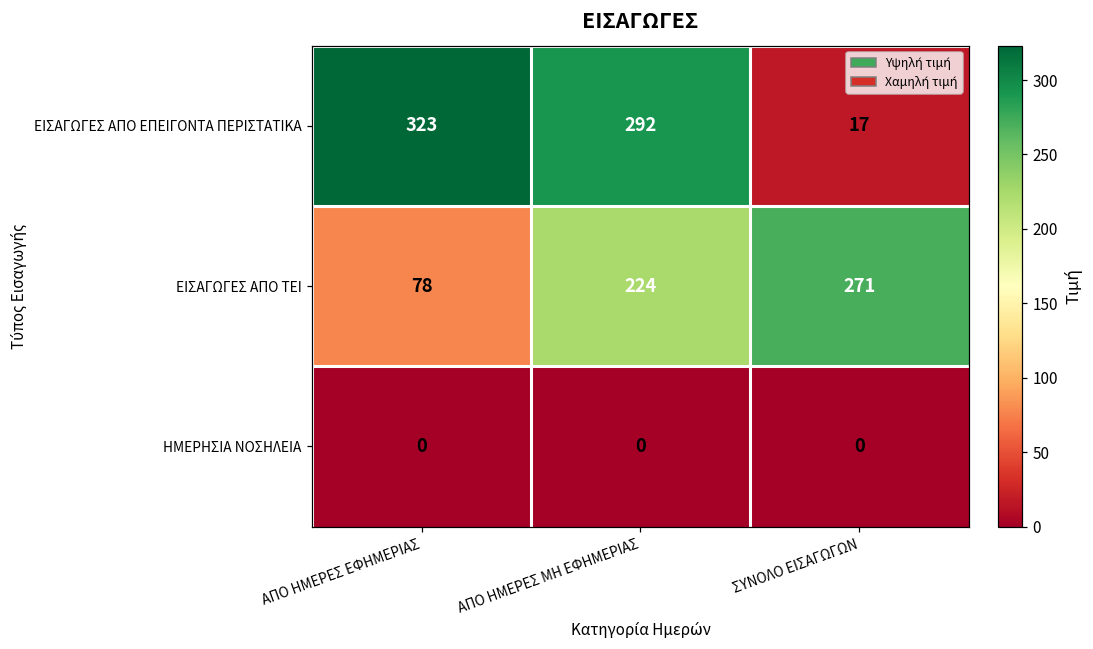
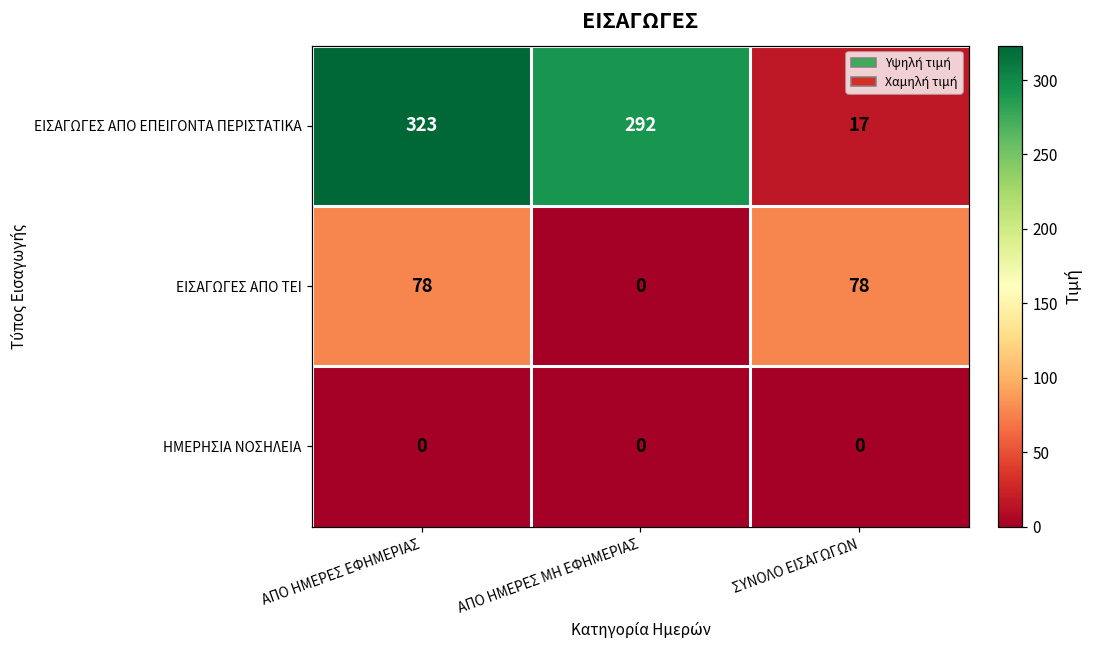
ΕΙΣΑΓΩΓΕΣ ΑΠΟ ΤΕΙ, ΑΠΟ ΗΜΕΡΕΣ ΜΗ ΕΦΗΜΕΡΙΑΣ: 224 -> 0
ΕΙΣΑΓΩΓΕΣ ΑΠΟ ΤΕΙ, ΣΥΝΟΛΟ ΕΙΣΑΓΩΓΩΝ: 271 -> 78
